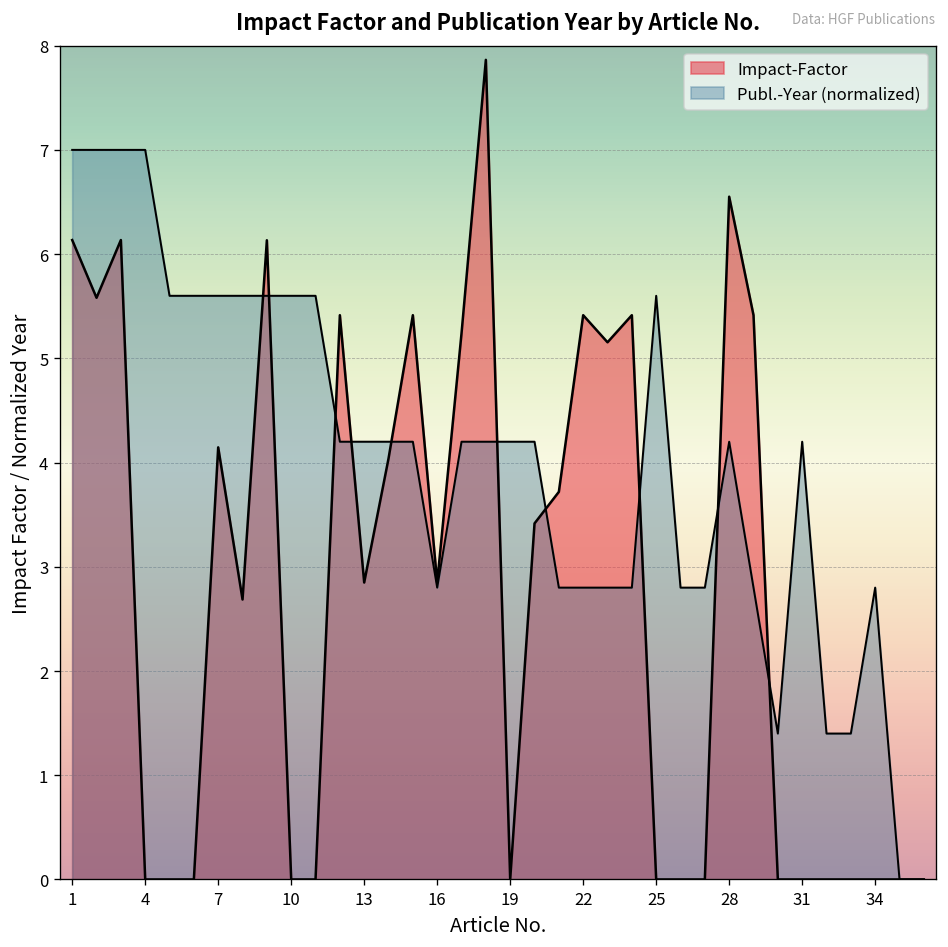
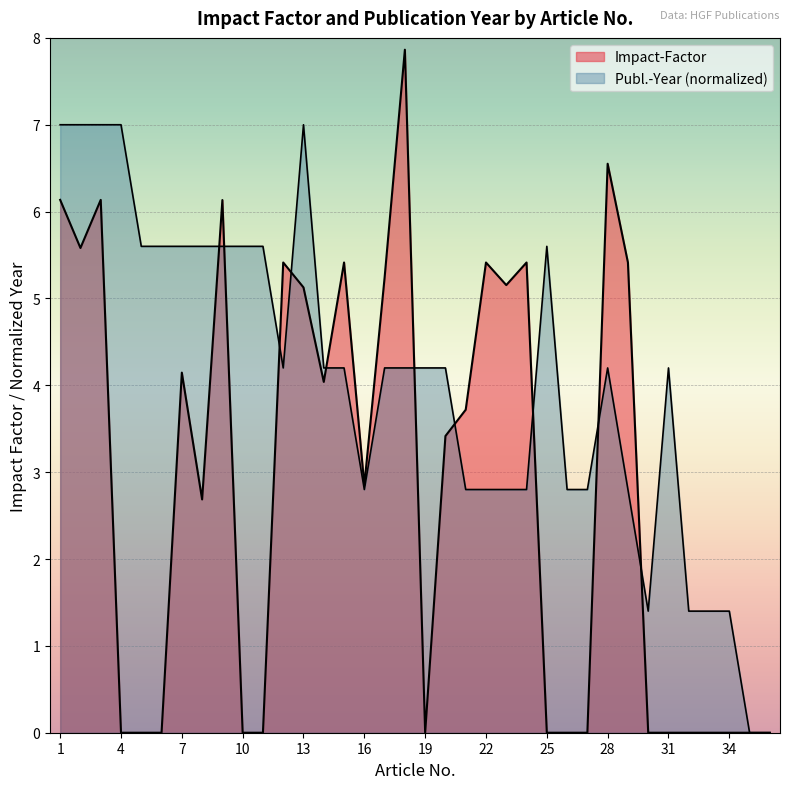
Impact-Factor, 13: 2.8 -> 5.1
Publ.-Year (normalized), 13: 4.2 -> 7.0
Publ.-Year (normalized), 34: 2.8 -> 1.4
